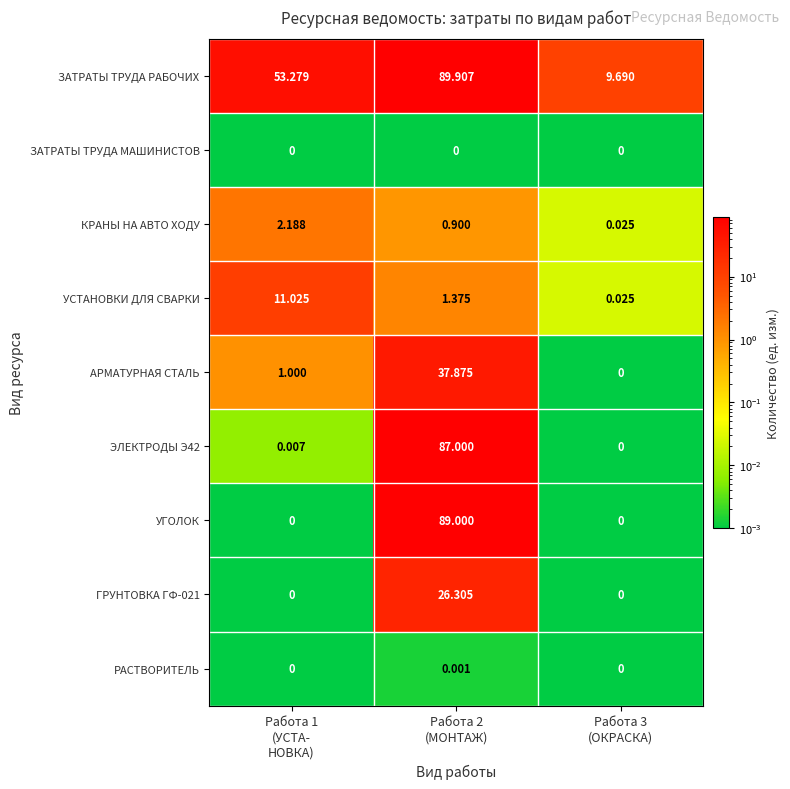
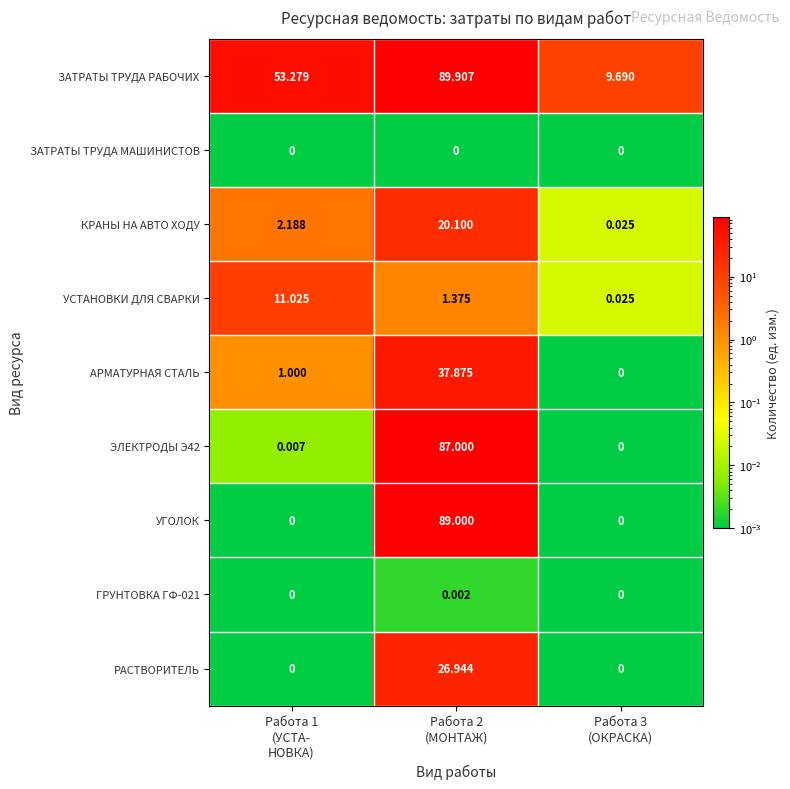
КРАНЫ НА АВТО ХОДУ, Работа 2 (МОНТАЖ): 0.900 -> 20.100
ГРУНТОВКА ГФ-021, Работа 2 (МОНТАЖ): 26.305 -> 0.002
РАСТВОРИТЕЛЬ, Работа 2 (МОНТАЖ): 0.001 -> 26.944
